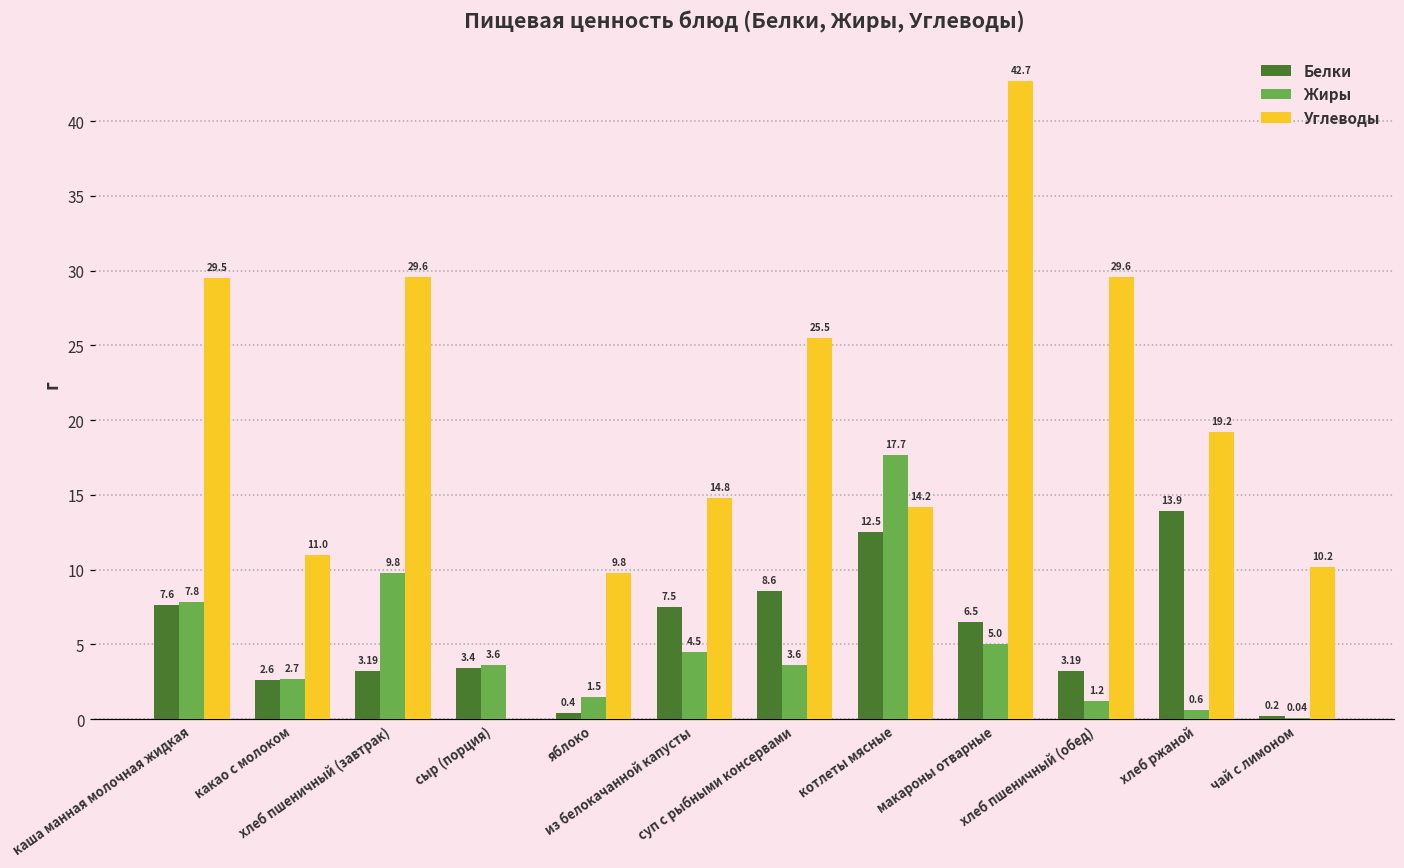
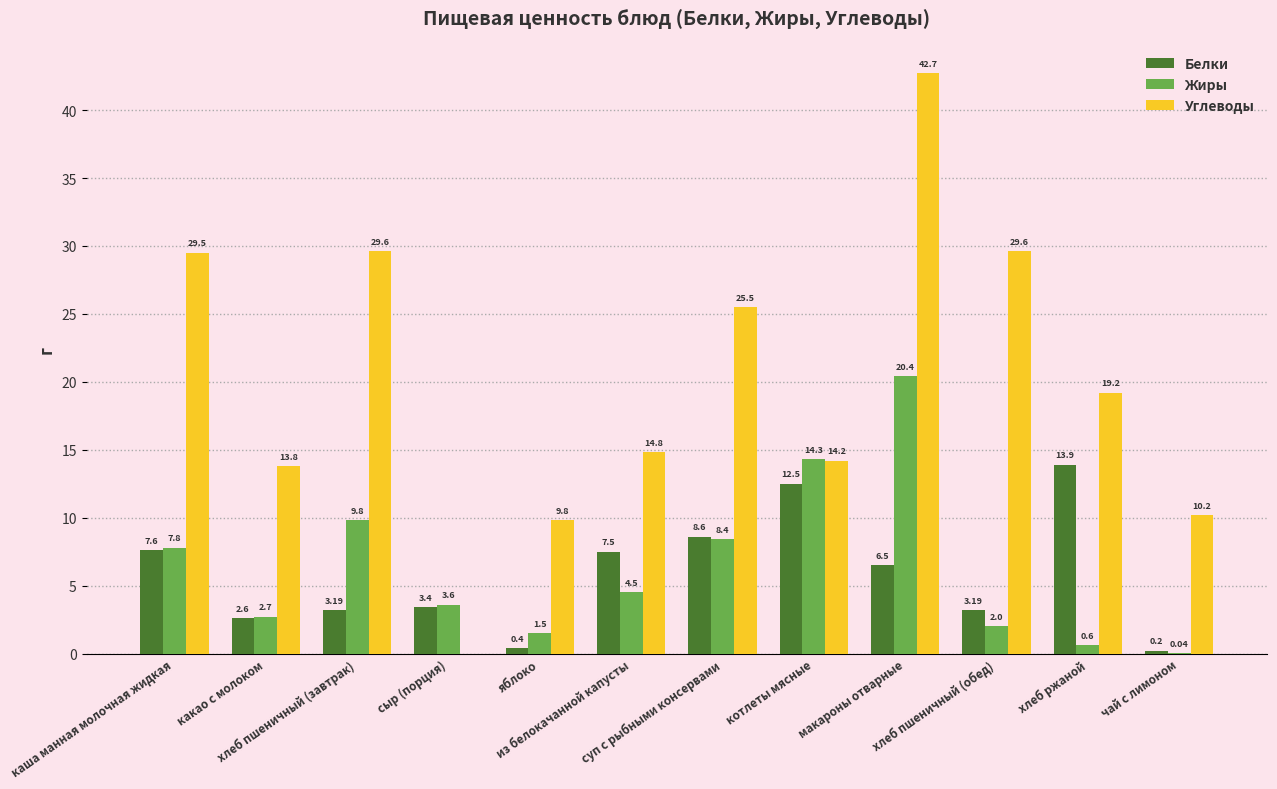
Углеводы, какао с молоком: 11.0 -> 13.8
Жиры, суп с рыбными консервами: 3.6 -> 8.4
Жиры, котлеты мясные: 17.7 -> 14.3
Жиры, макароны отварные: 5.0 -> 20.4
Жиры, хлеб пшеничный (обед): 1.2 -> 2.0
